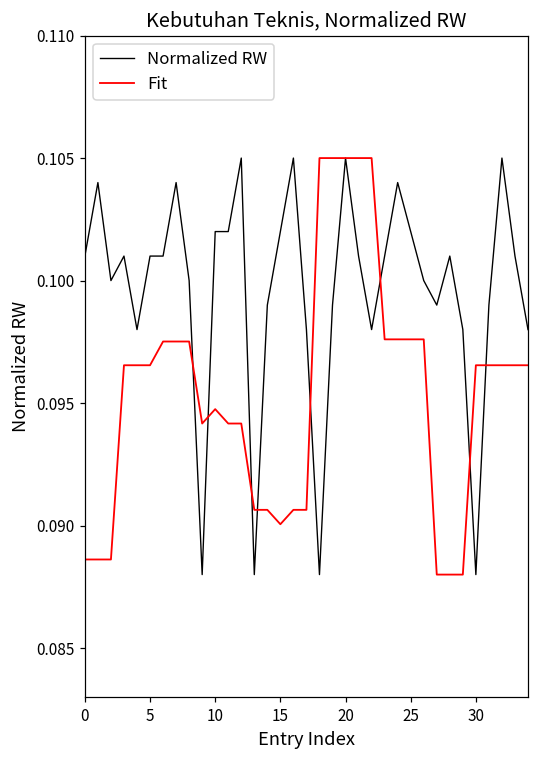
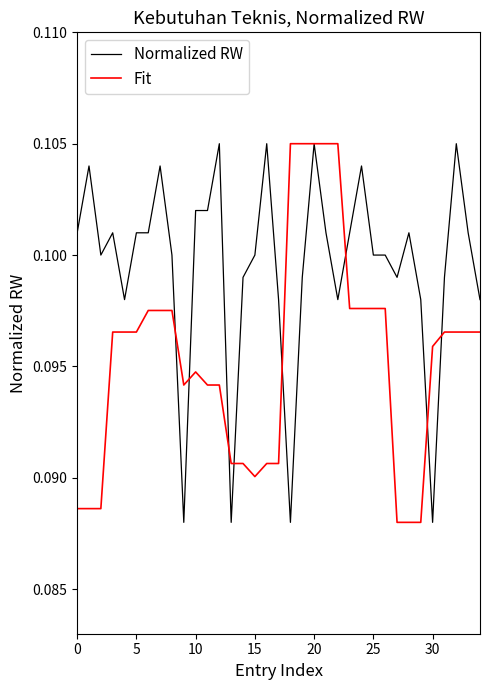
Normalized RW, 15: 0.102 -> 0.100
Normalized RW, 25: 0.102 -> 0.100
Fit, 30: 0.0965 -> 0.0959
